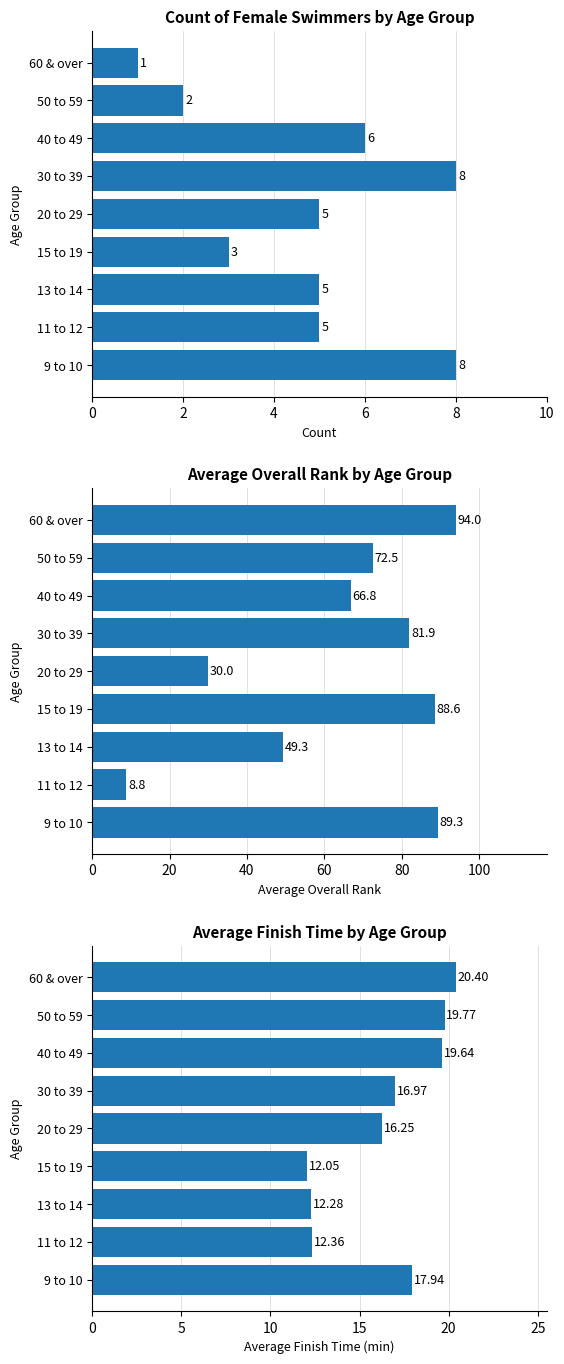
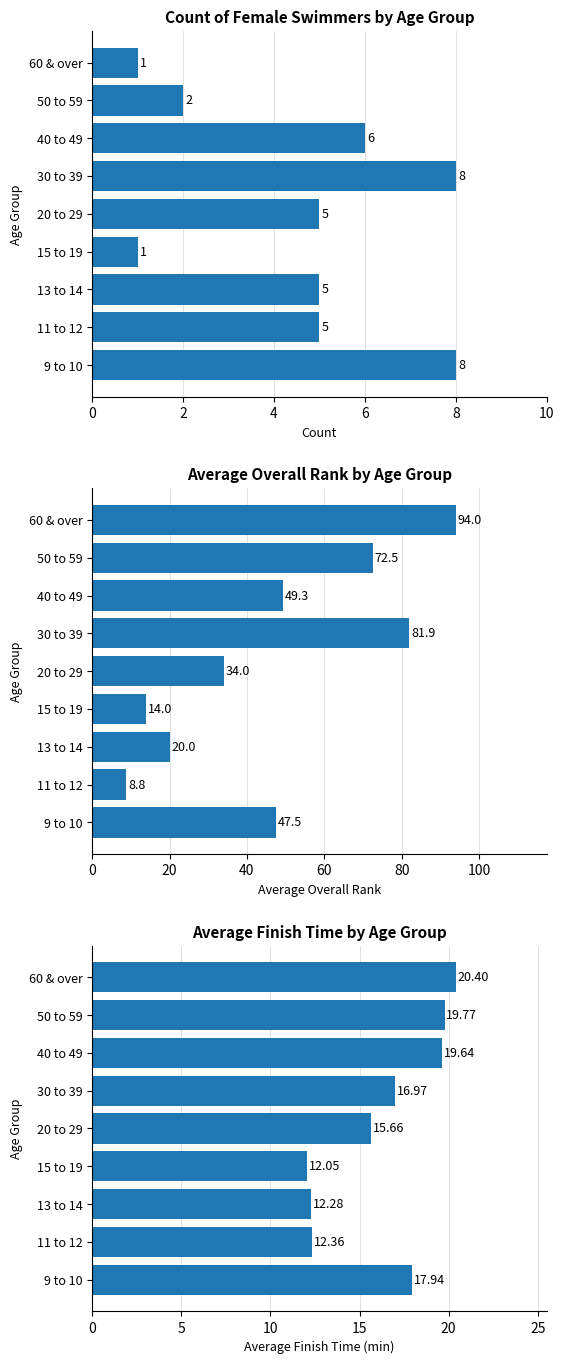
Count of Female Swimmers by Age Group, 15 to 19: 3 -> 1
Average Overall Rank by Age Group, 40 to 49: 66.8 -> 49.3
Average Overall Rank by Age Group, 20 to 29: 30.0 -> 34.0
Average Overall Rank by Age Group, 15 to 19: 88.6 -> 14.0
Average Overall Rank by Age Group, 13 to 14: 49.3 -> 20.0
Average Overall Rank by Age Group, 9 to 10: 89.3 -> 47.5
Average Finish Time by Age Group, 20 to 29: 16.25 -> 15.66
